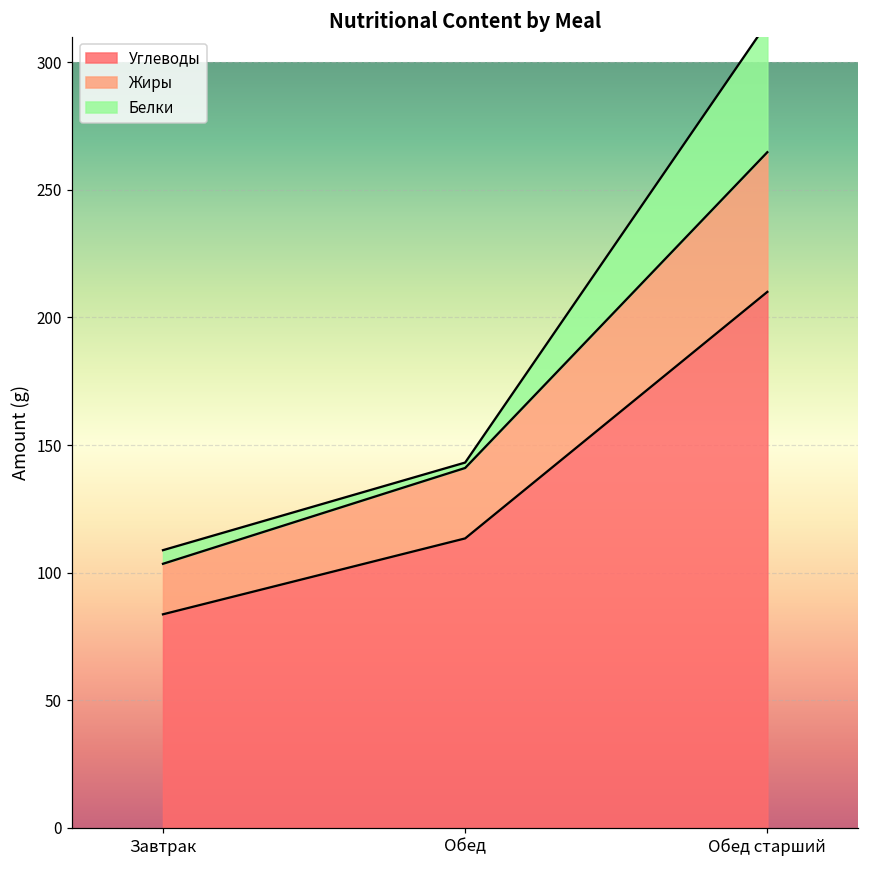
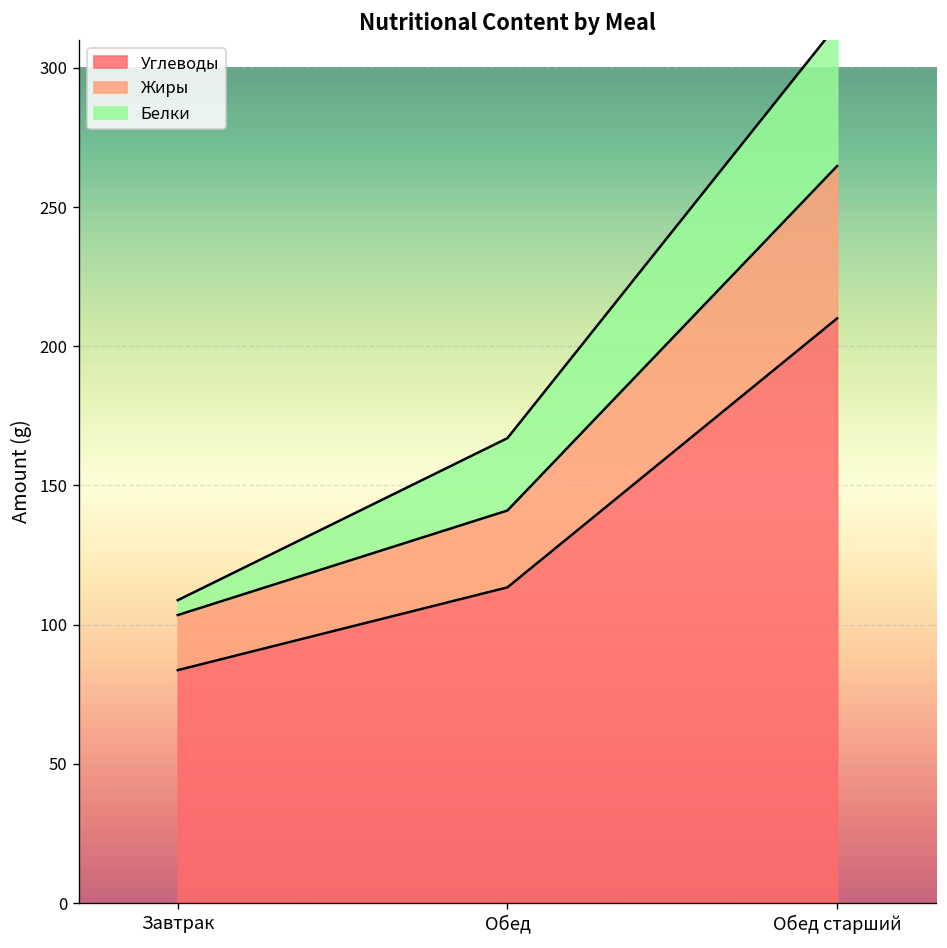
Белки, Обед: 2 -> 26
